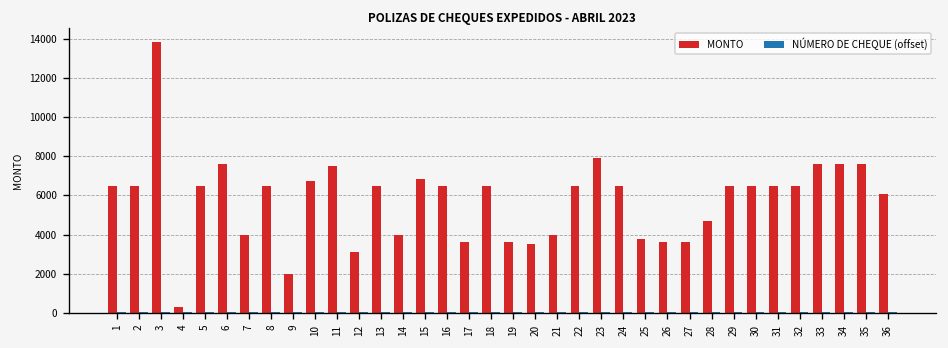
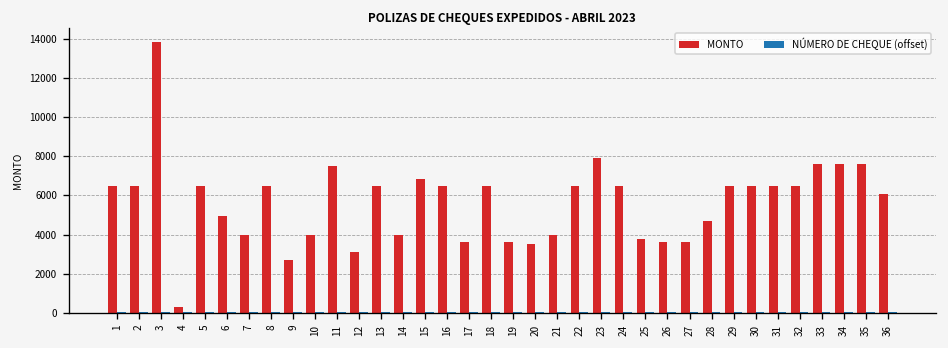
MONTO, 6: 7600 -> 5000
MONTO, 9: 2000 -> 2700
MONTO, 10: 6700 -> 4000
